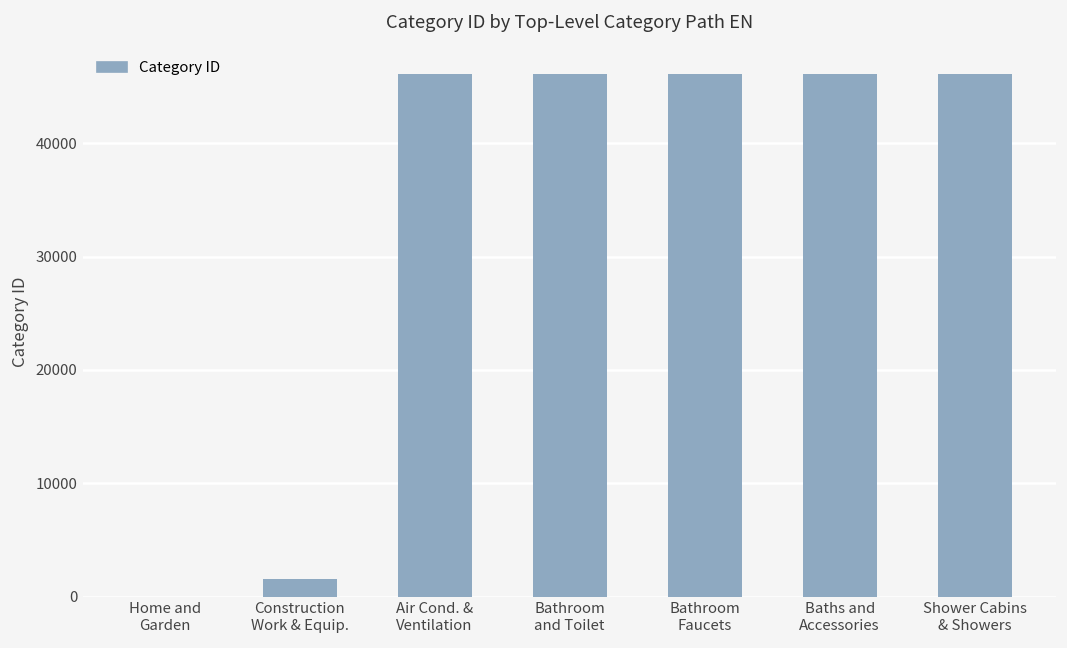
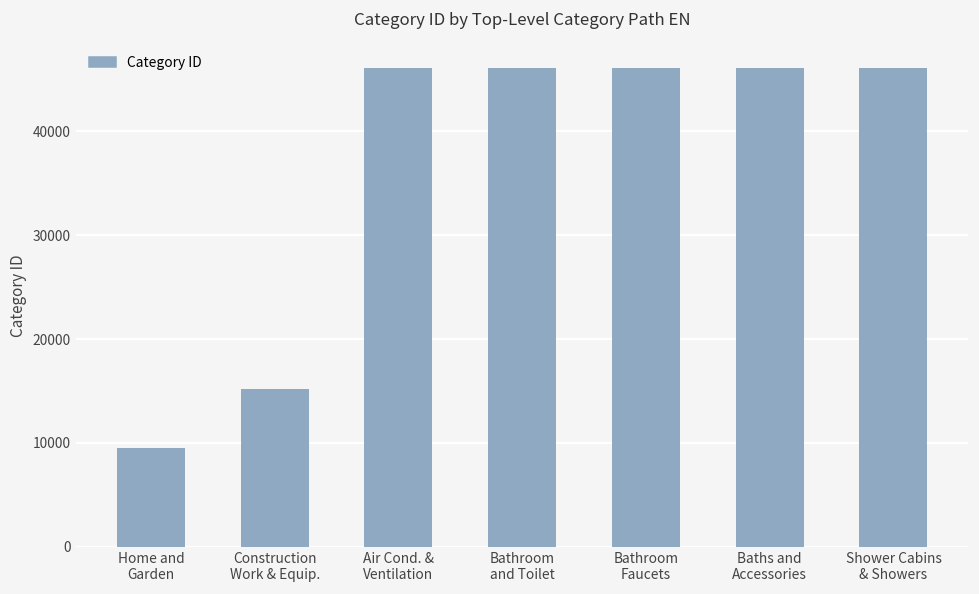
Home and Garden: 0 -> 9000
Construction Work & Equip.: 2000 -> 15000
